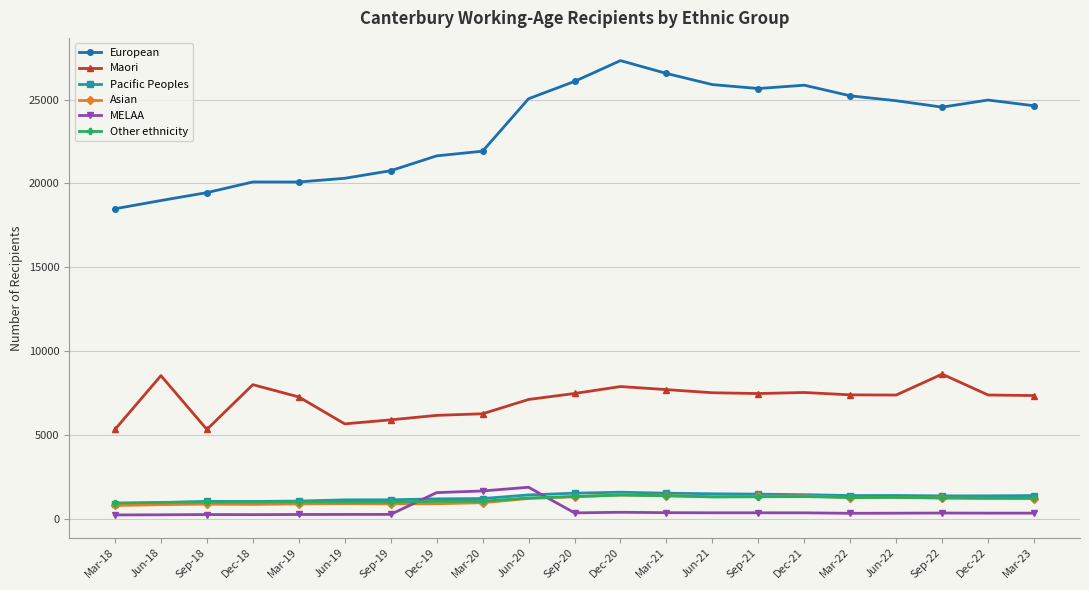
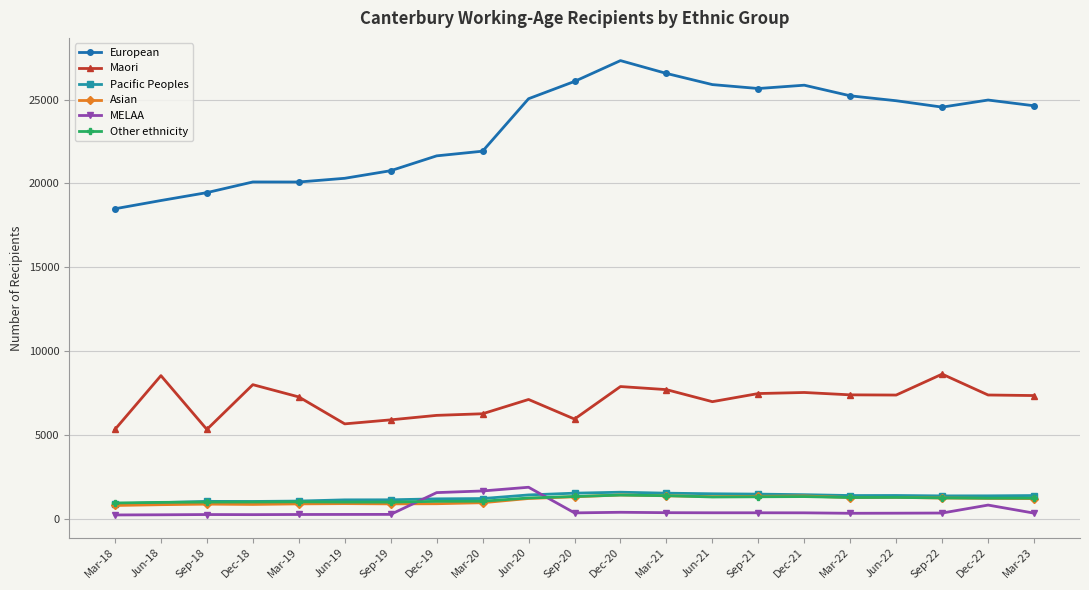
Maori, Sep-20: 7500 -> 5900
Maori, Jun-21: 7500 -> 7000
MELAA, Dec-22: 300 -> 800
